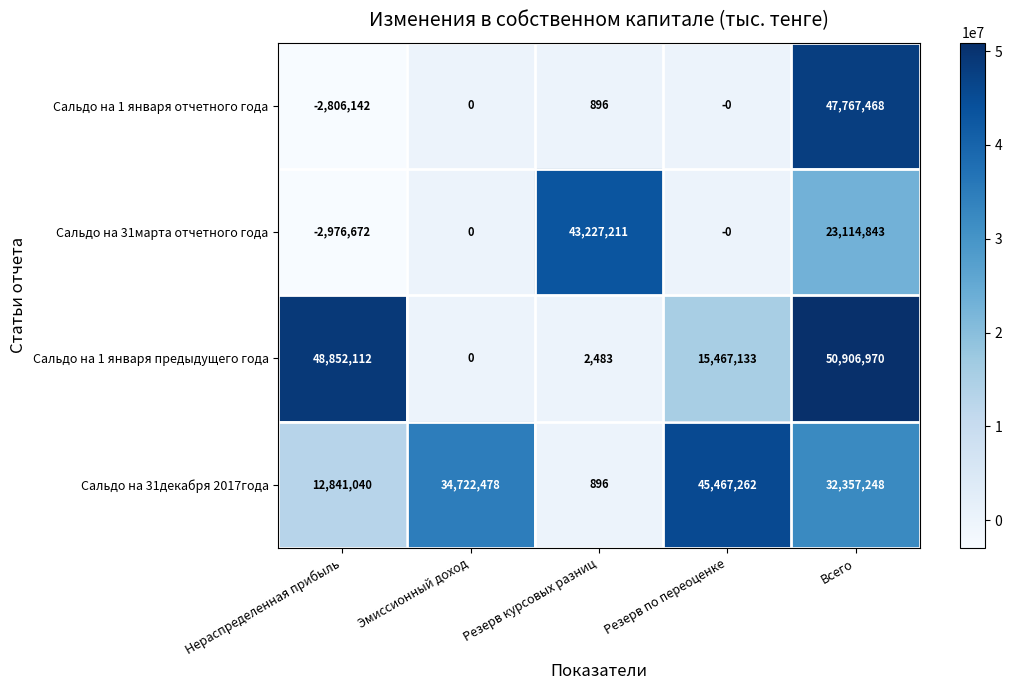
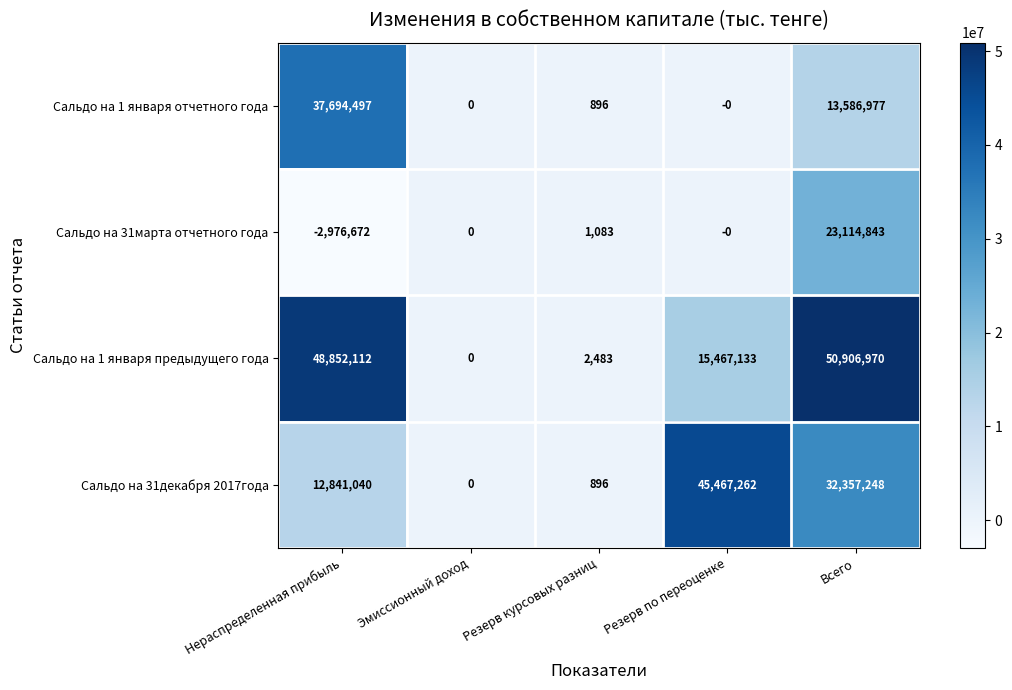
Сальдо на 1 января отчетного года, Нераспределенная прибыль: -2,806,142 -> 37,694,497
Сальдо на 1 января отчетного года, Всего: 47,767,468 -> 13,586,977
Сальдо на 31марта отчетного года, Резерв курсовых разниц: 43,227,211 -> 1,083
Сальдо на 31декабря 2017года, Эмиссионный доход: 34,722,478 -> 0
